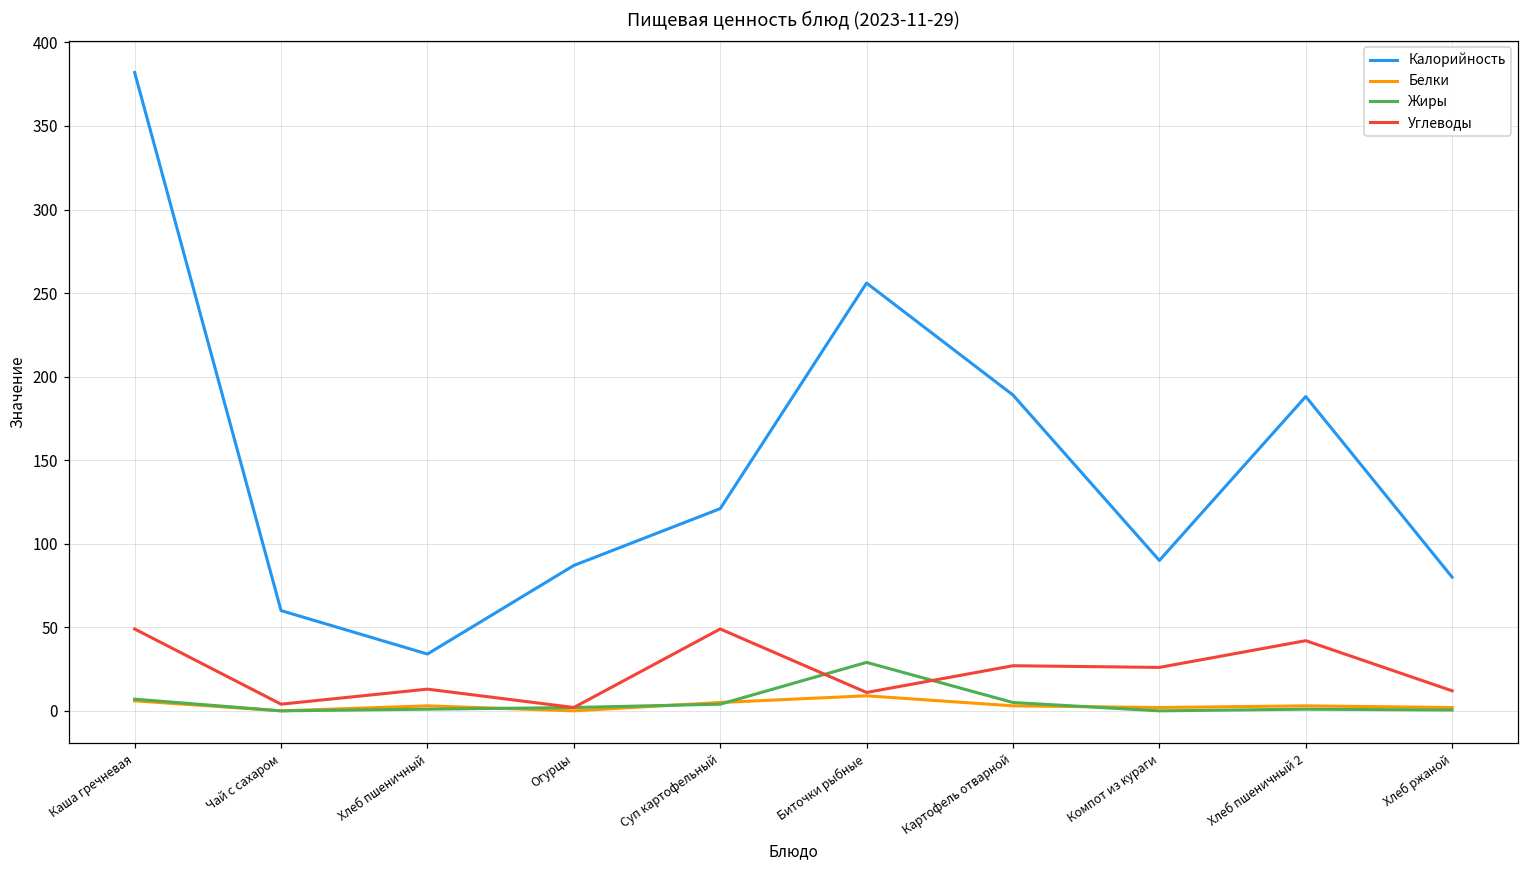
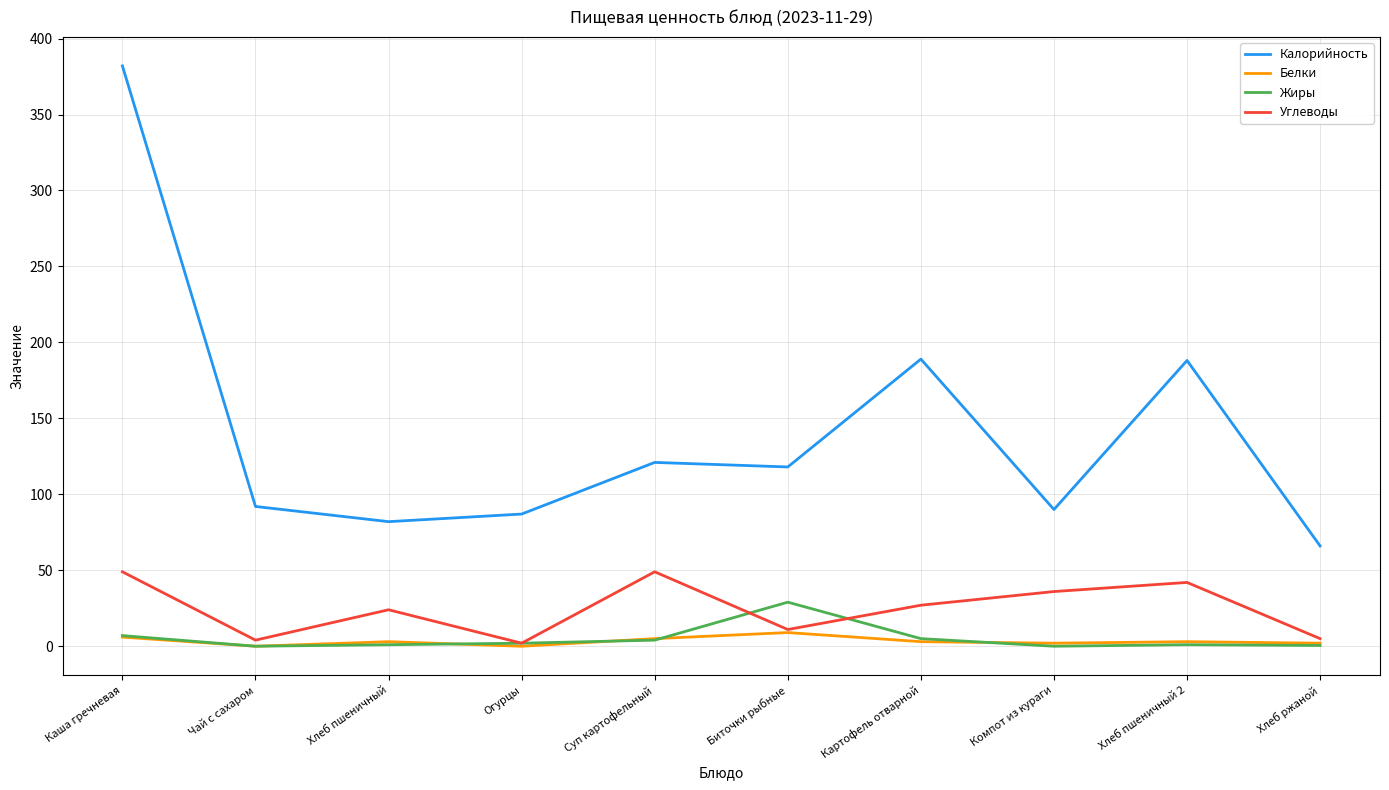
Калорийность, Чай с сахаром: 60 -> 92
Калорийность, Хлеб пшеничный: 34 -> 82
Углеводы, Хлеб пшеничный: 13 -> 24
Калорийность, Биточки рыбные: 256 -> 118
Углеводы, Компот из кураги: 26 -> 36
Калорийность, Хлеб ржаной: 80 -> 66
Углеводы, Хлеб ржаной: 12 -> 5
